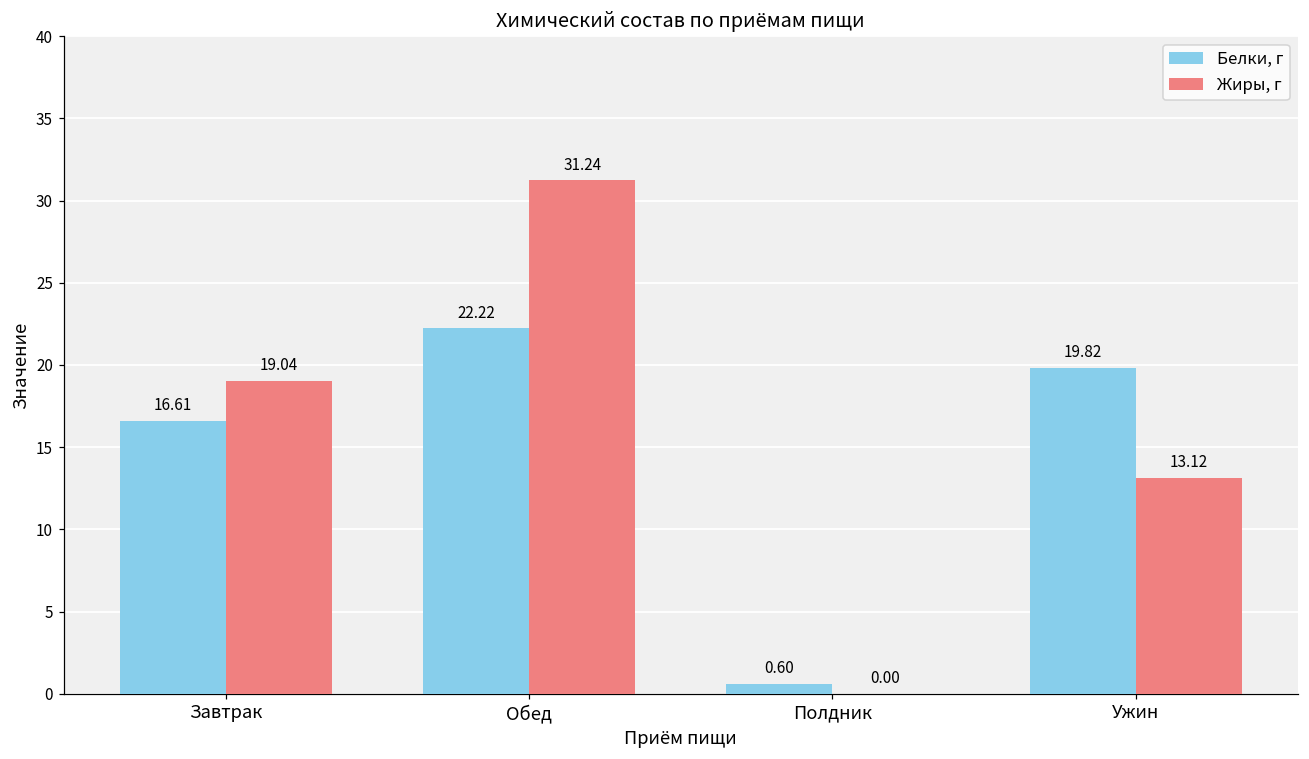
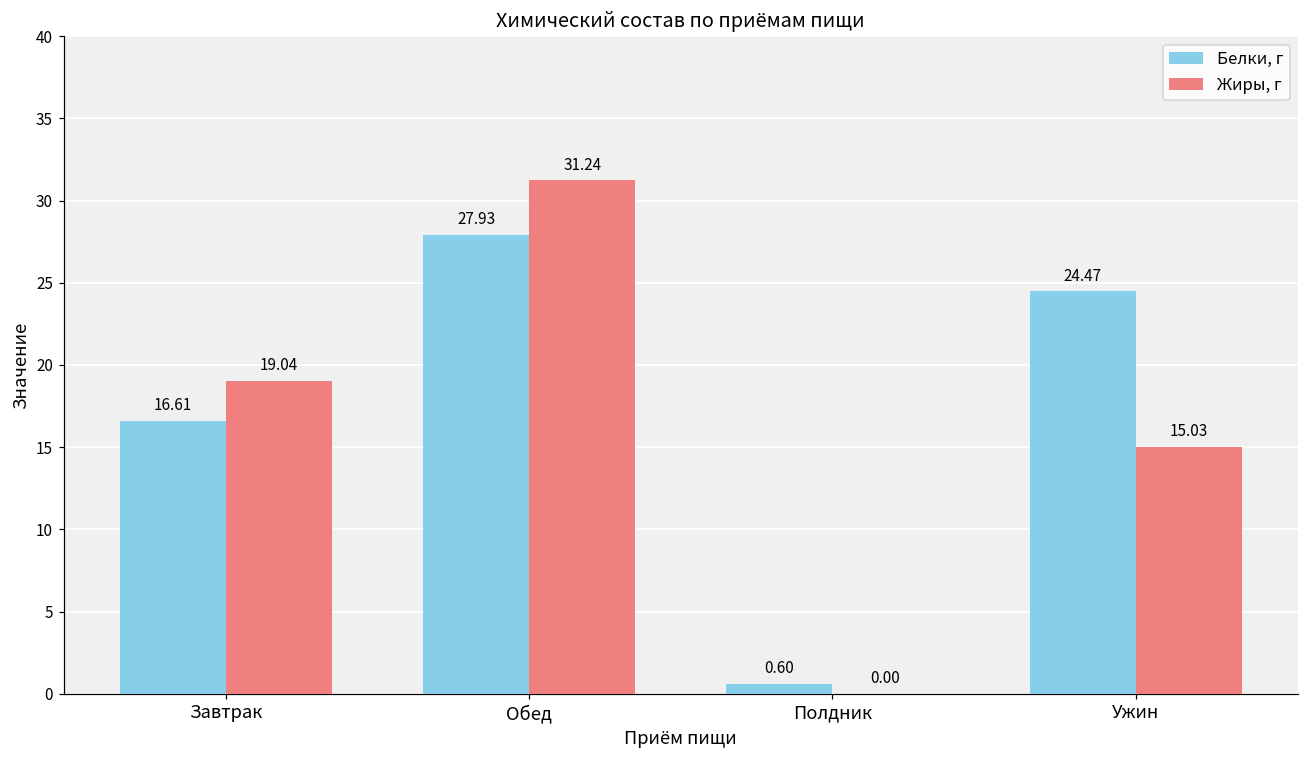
Белки, г, Обед: 22.22 -> 27.93
Белки, г, Ужин: 19.82 -> 24.47
Жиры, г, Ужин: 13.12 -> 15.03
